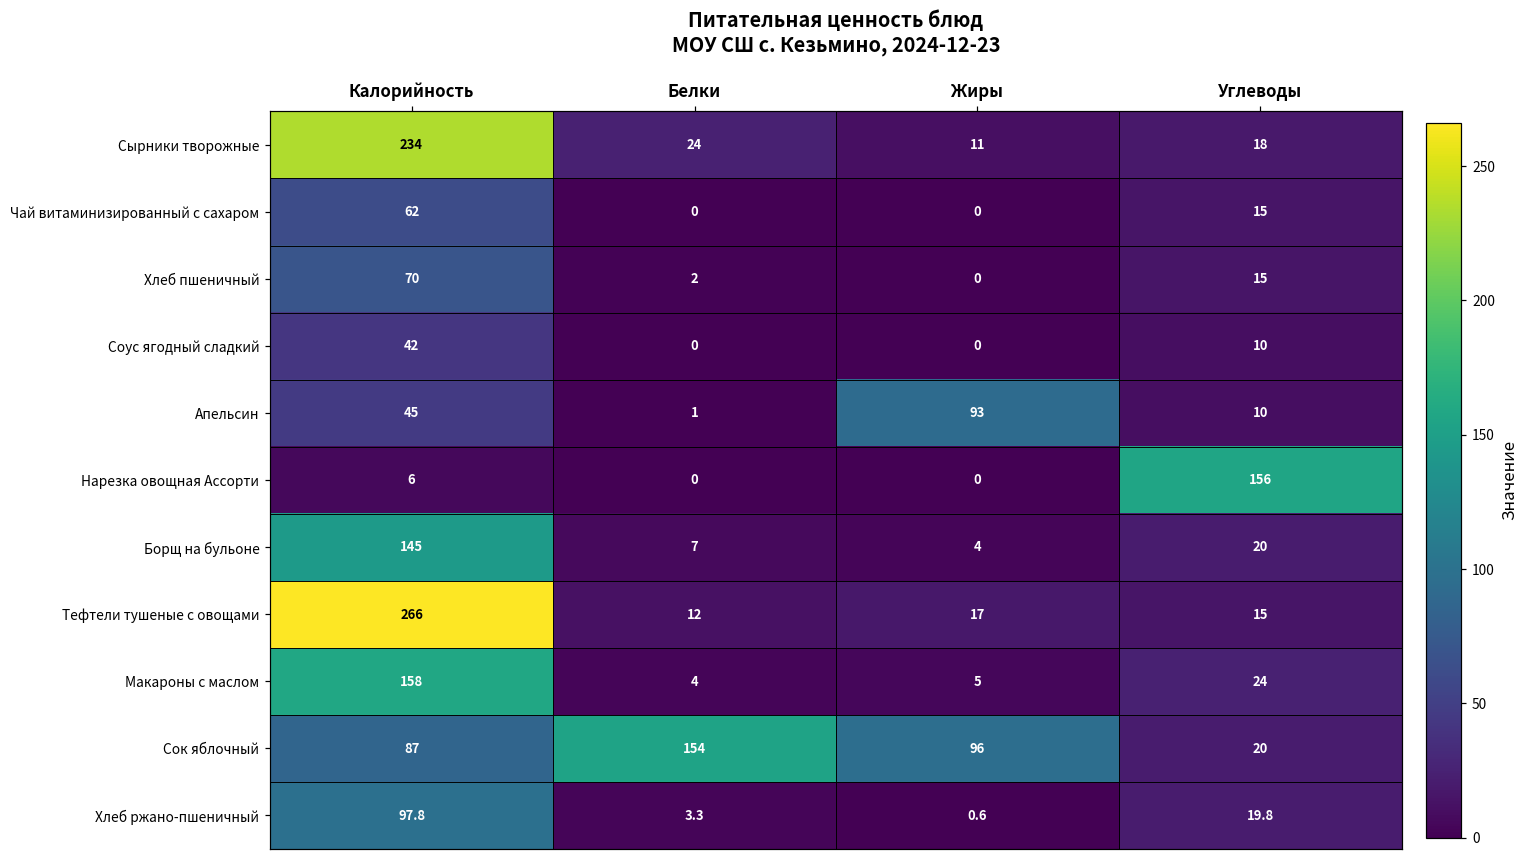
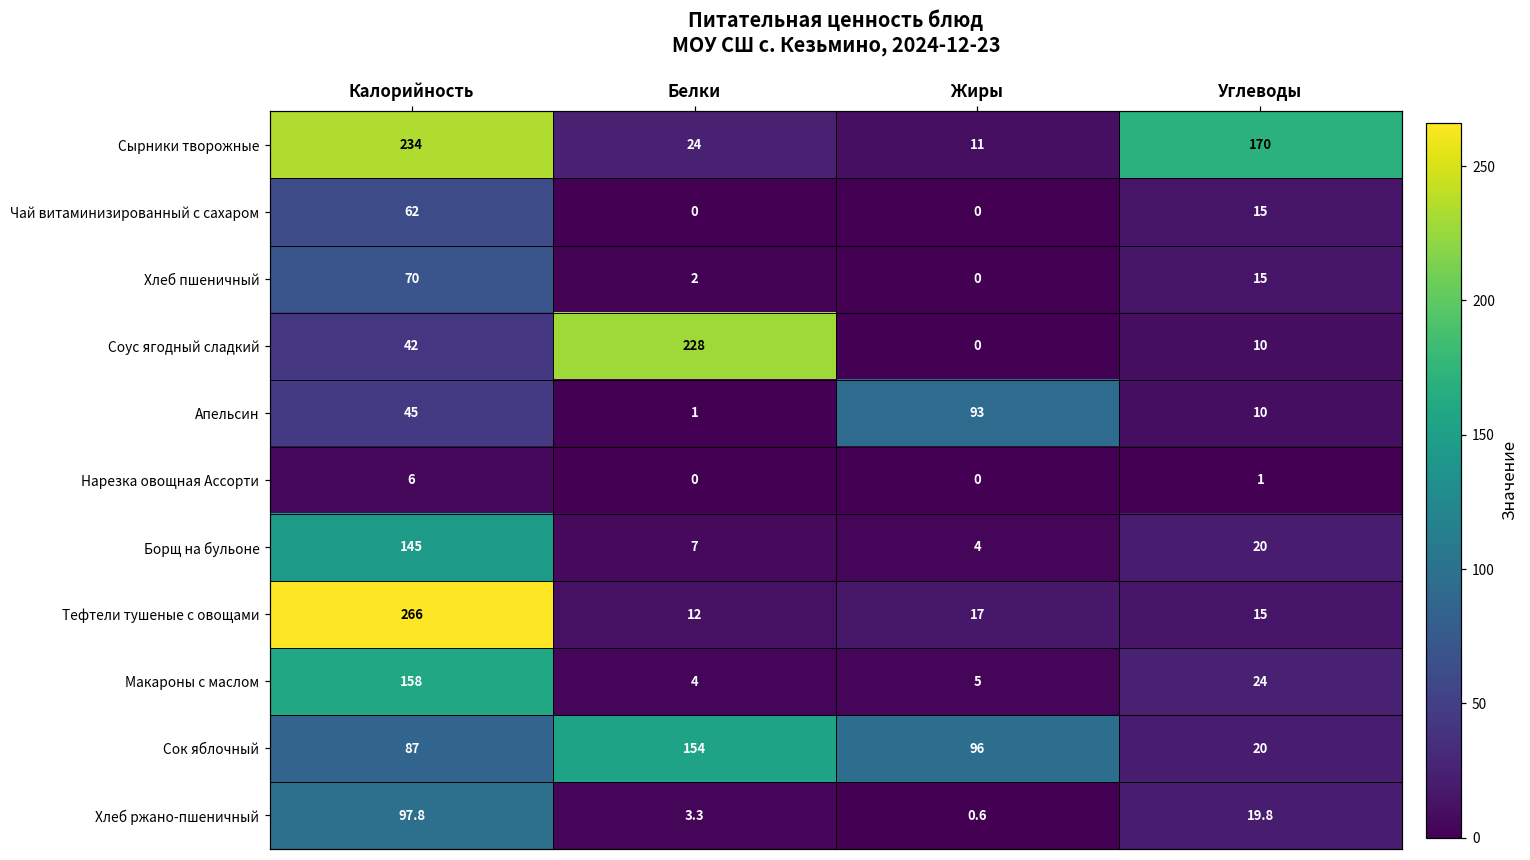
Сырники творожные, Углеводы: 18 -> 170
Соус ягодный сладкий, Белки: 0 -> 228
Нарезка овощная Ассорти, Углеводы: 156 -> 1
